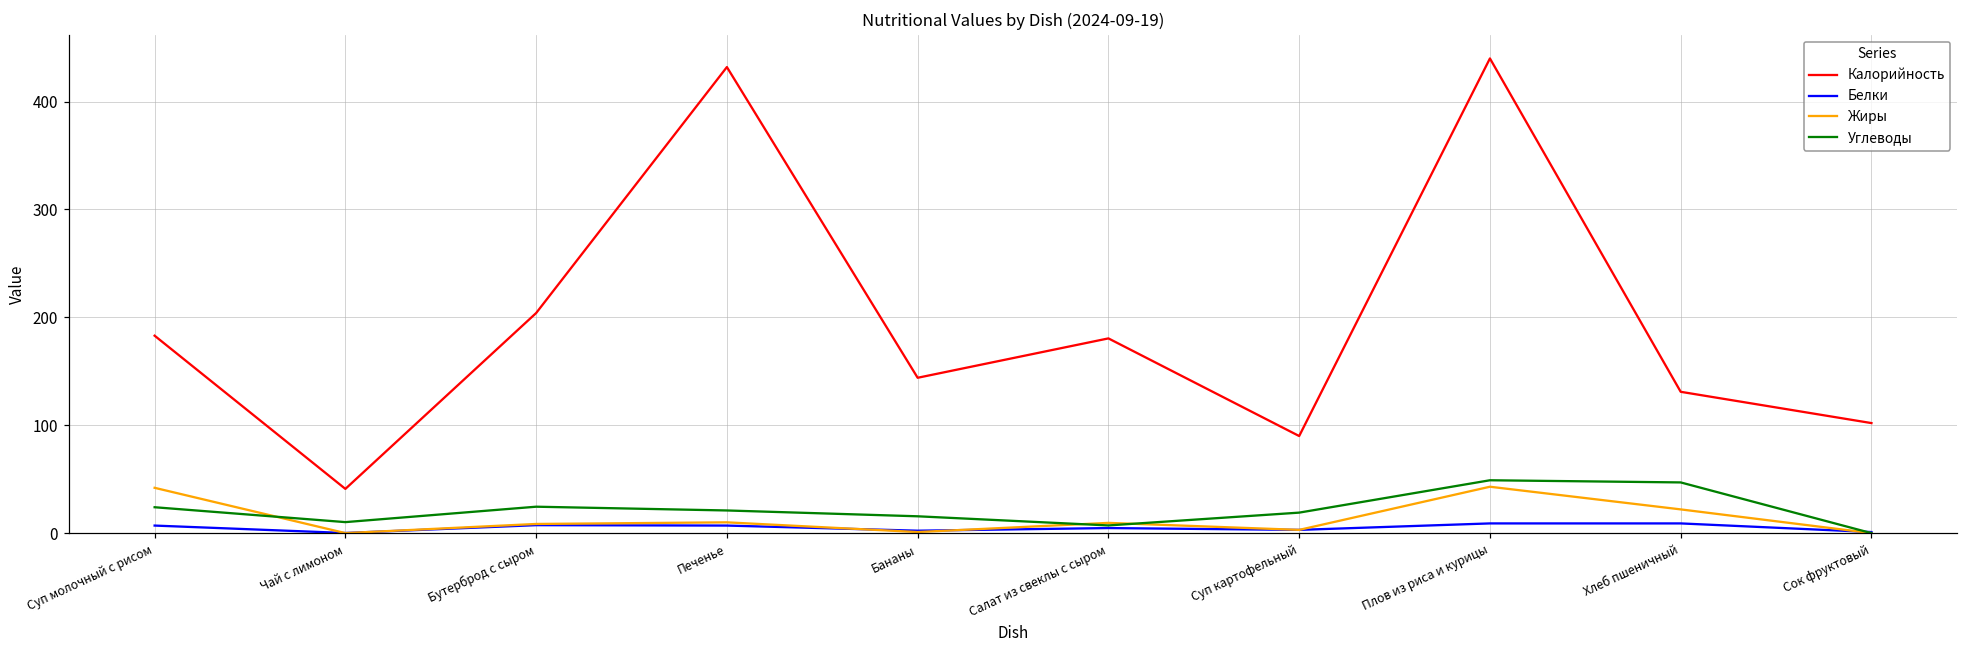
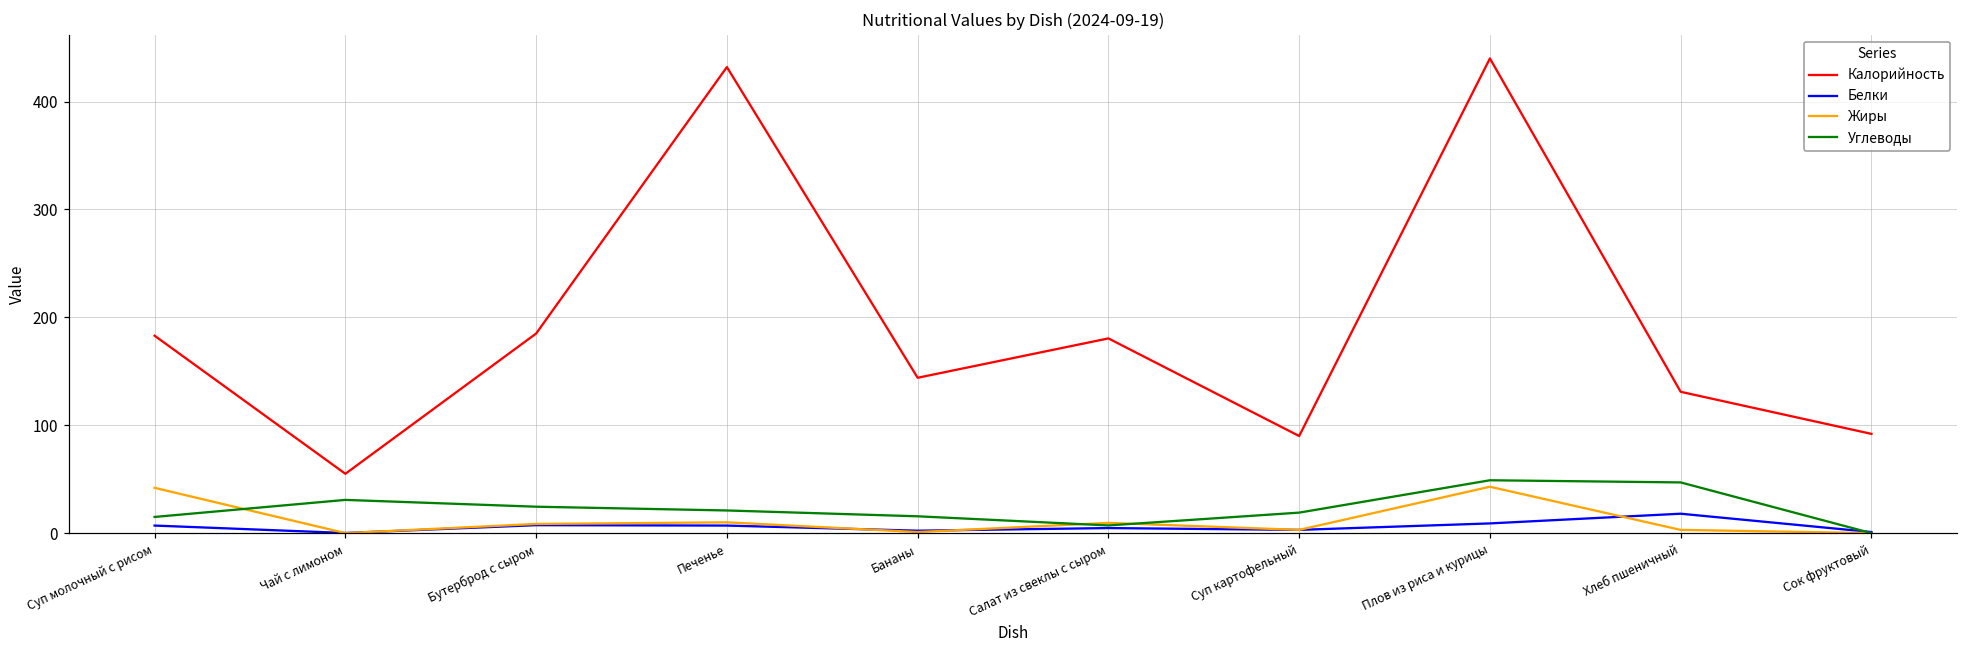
Углеводы, Суп молочный с рисом: 24 -> 15
Калорийность, Чай с лимоном: 40 -> 60
Углеводы, Чай с лимоном: 10 -> 30
Калорийность, Бутерброд с сыром: 200 -> 190
Белки, Хлеб пшеничный: 10 -> 20
Жиры, Хлеб пшеничный: 20 -> 0
Калорийность, Сок фруктовый: 100 -> 90
